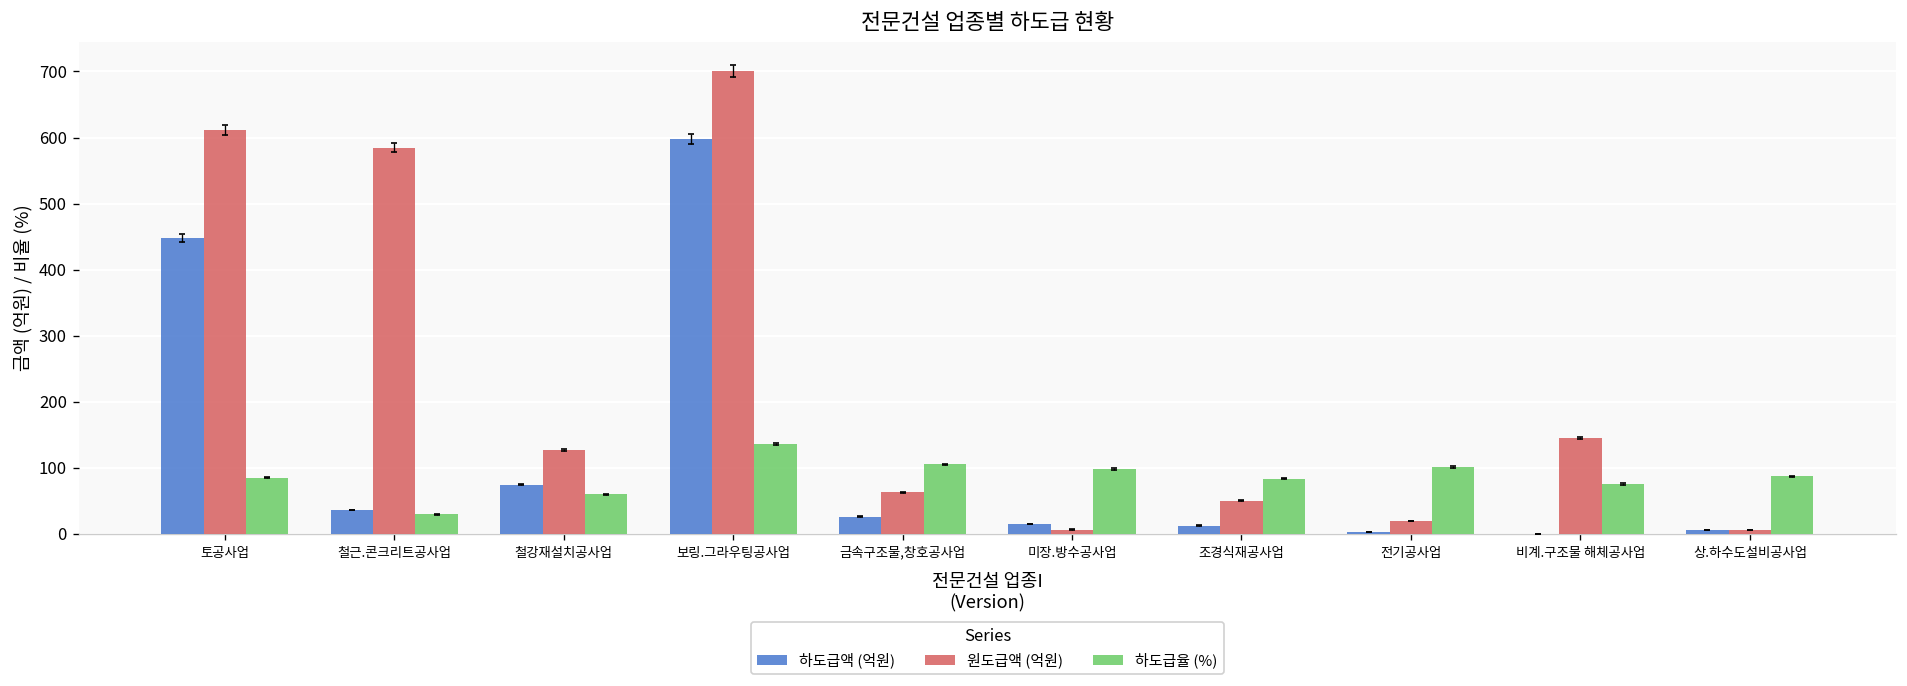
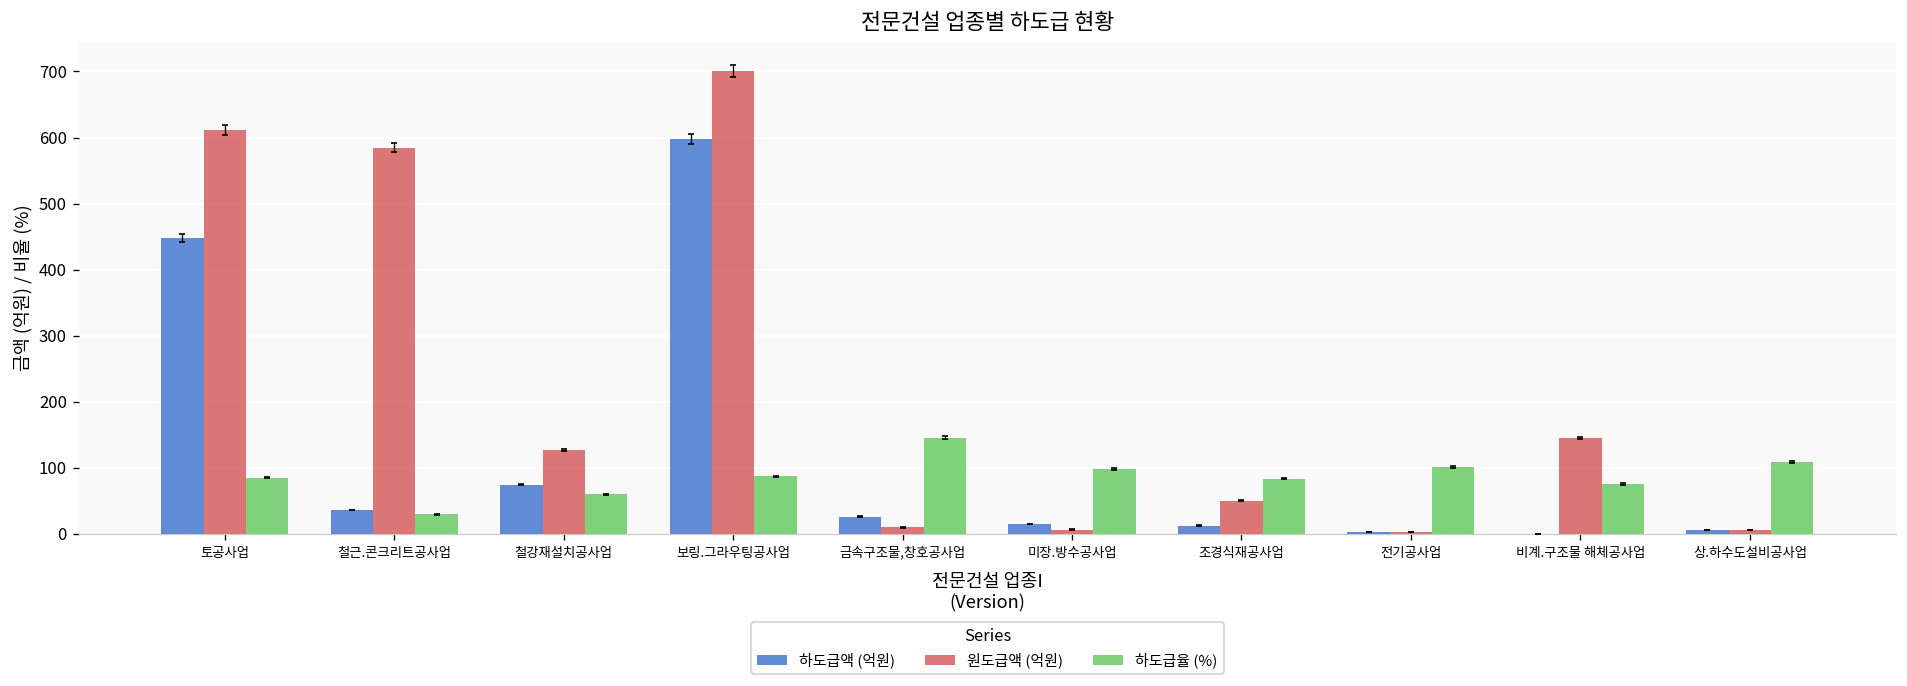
하도급율 (%), 보링.그라우팅공사업: 140 -> 90
원도급액 (억원), 금속구조물,창호공사업: 60 -> 10
하도급율 (%), 금속구조물,창호공사업: 110 -> 150
원도급액 (억원), 전기공사업: 20 -> 0
하도급율 (%), 상.하수도설비공사업: 90 -> 110
